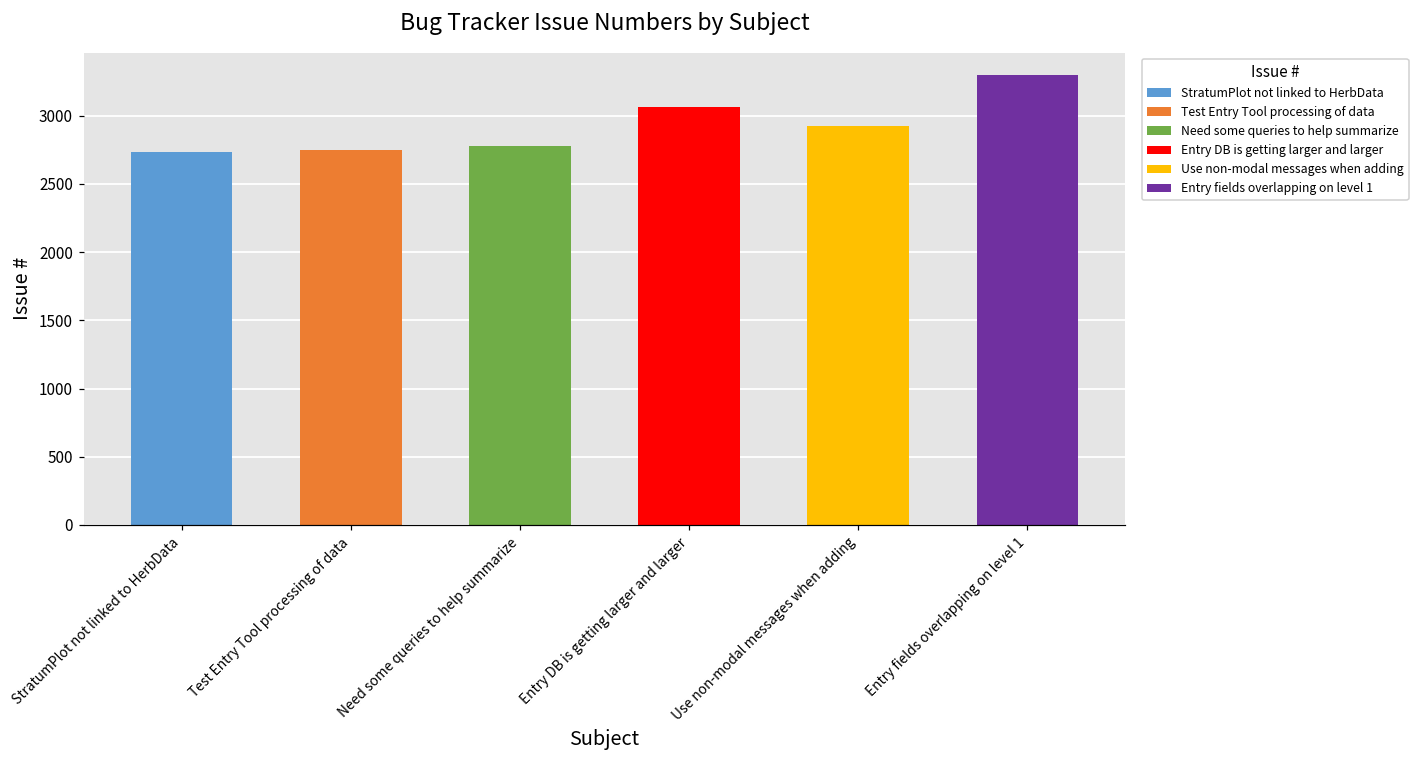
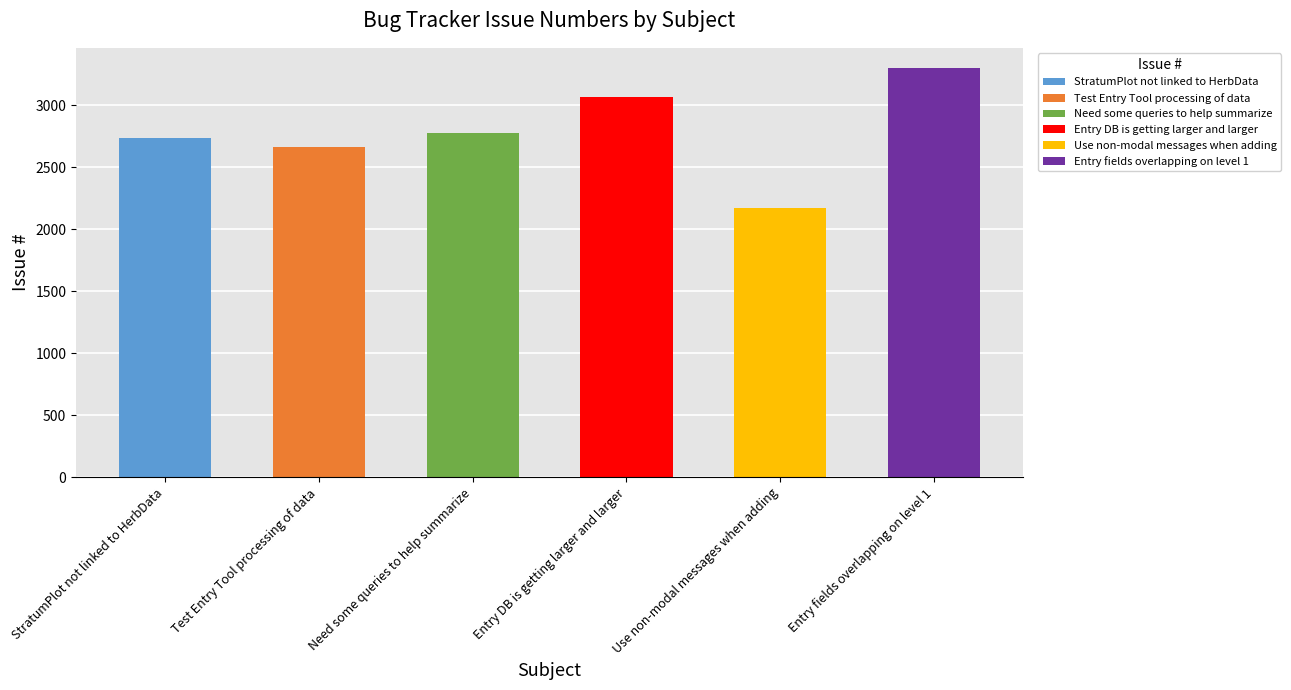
Test Entry Tool processing of data: 2750 -> 2670
Use non-modal messages when adding: 2920 -> 2170
